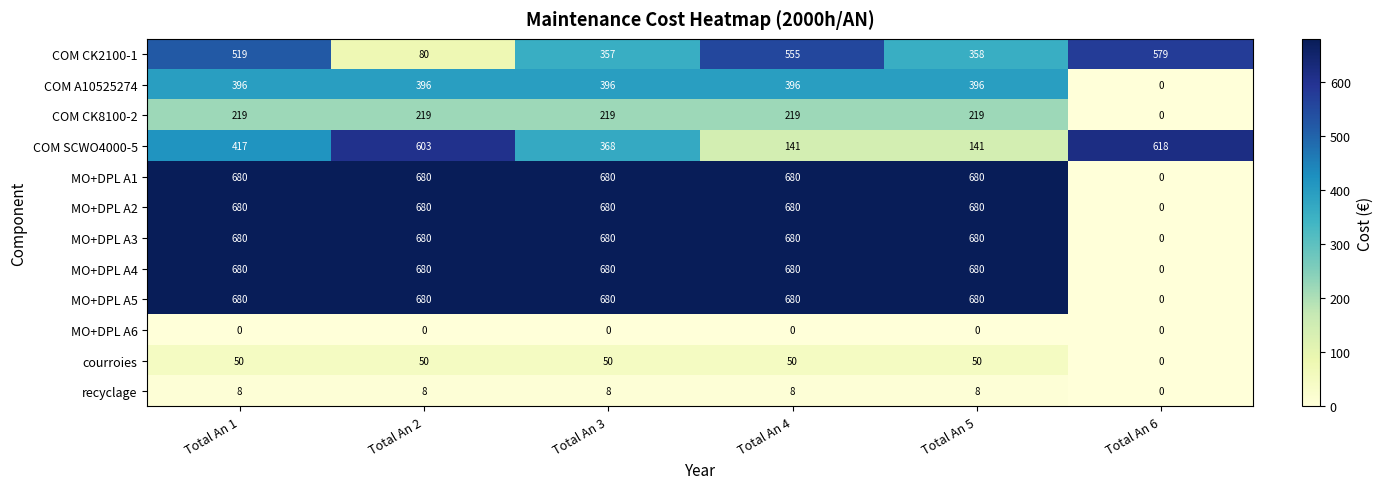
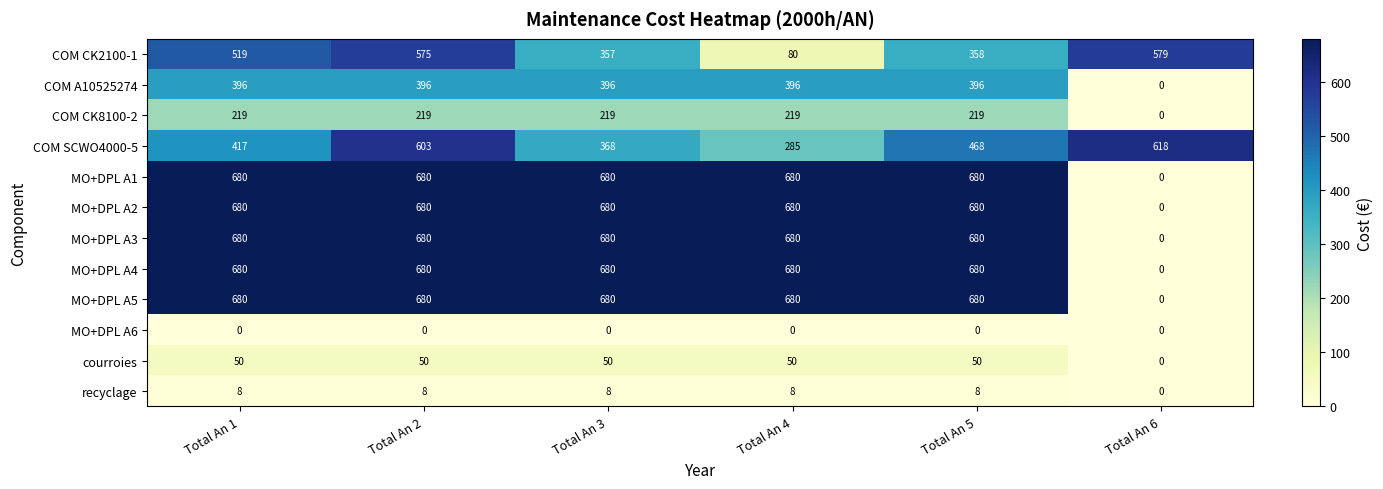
COM CK2100-1, Total An 2: 80 -> 575
COM CK2100-1, Total An 4: 555 -> 80
COM SCWO4000-5, Total An 4: 141 -> 285
COM SCWO4000-5, Total An 5: 141 -> 468
